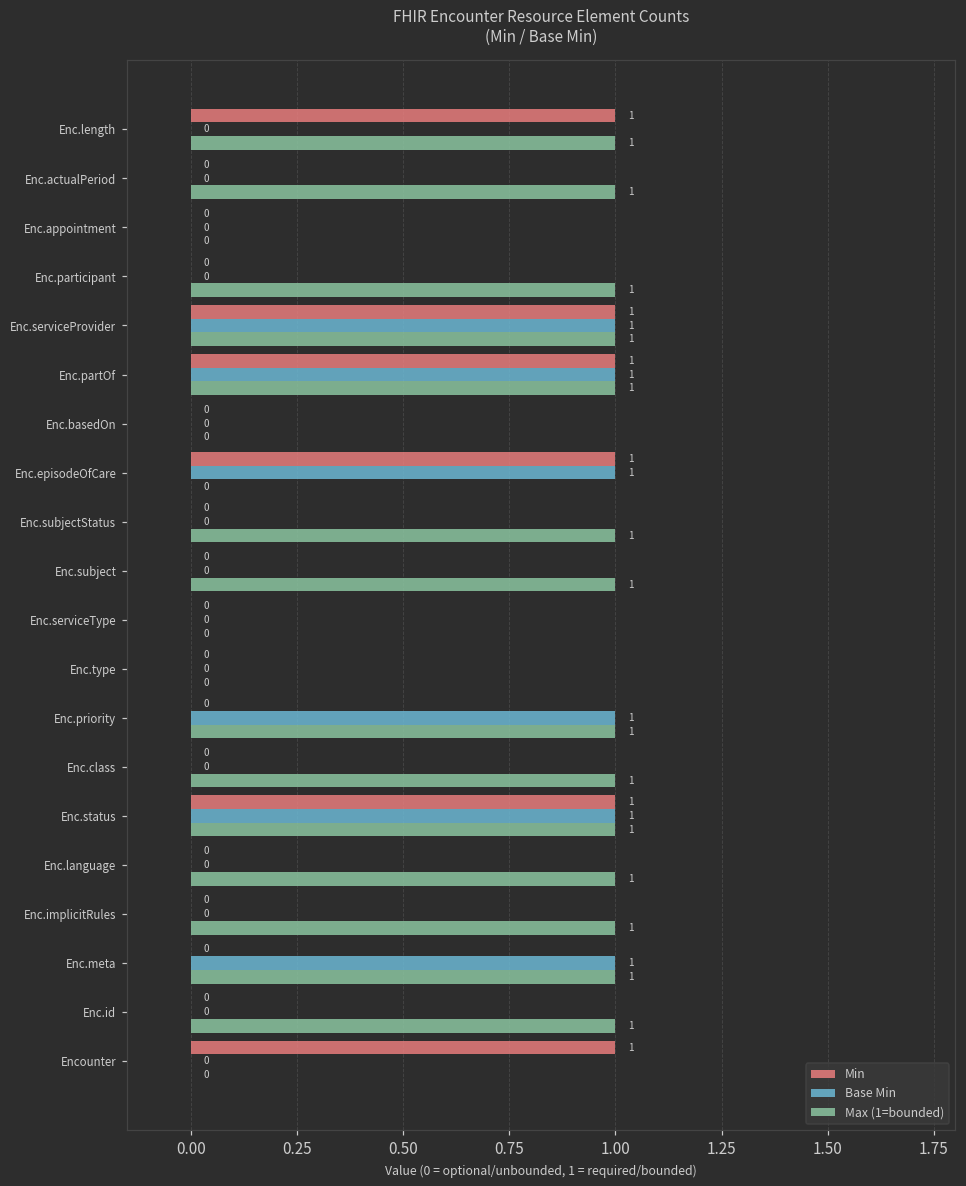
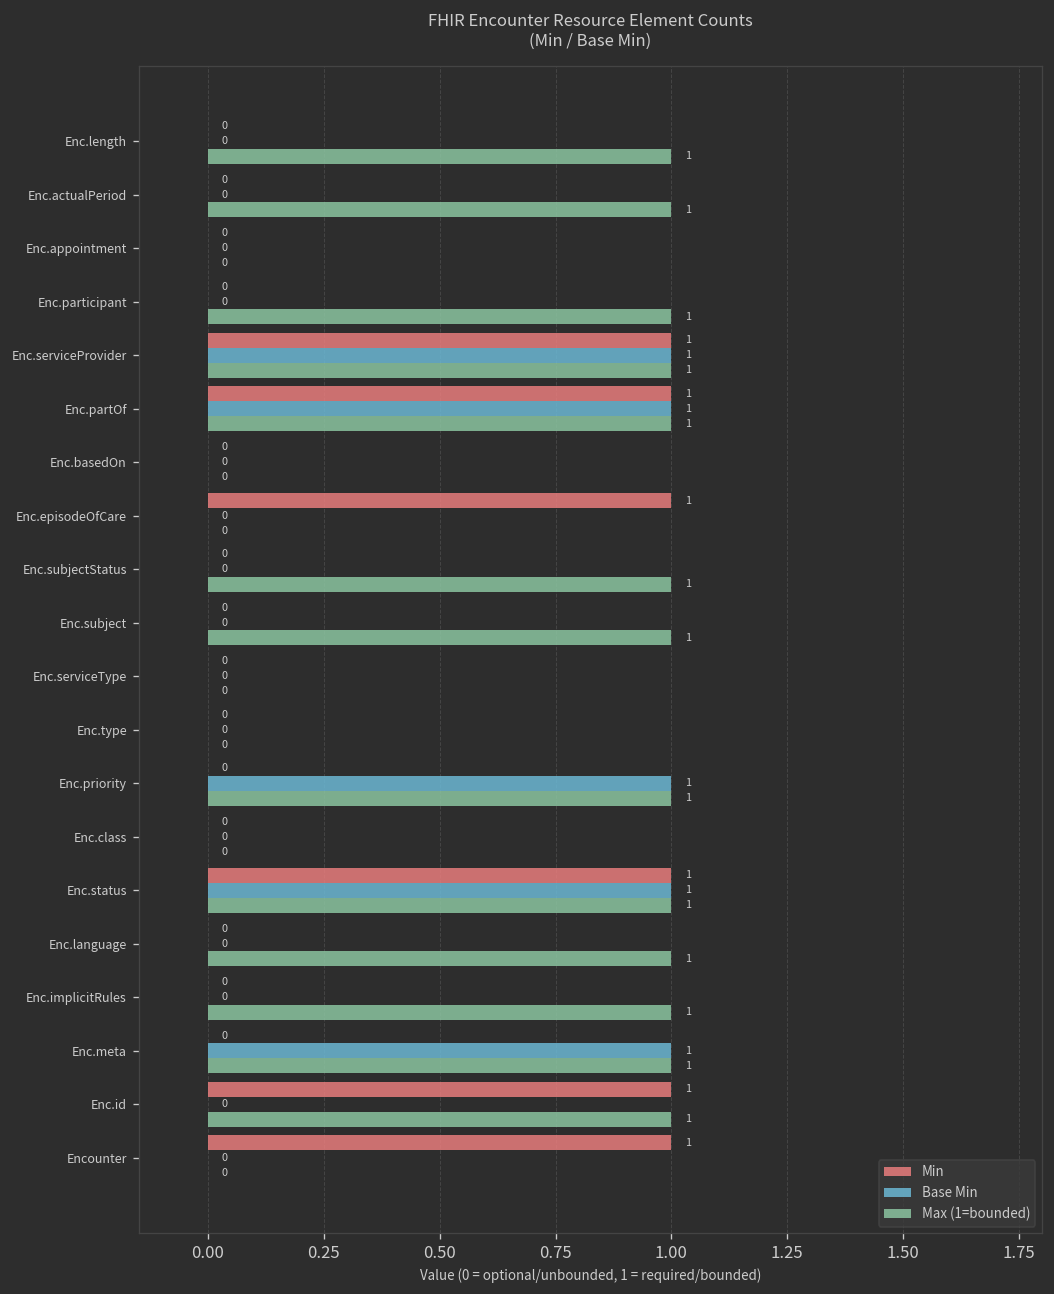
Min, Enc.length: 1 -> 0
Base Min, Enc.episodeOfCare: 1 -> 0
Max (1=bounded), Enc.class: 1 -> 0
Min, Enc.id: 0 -> 1
